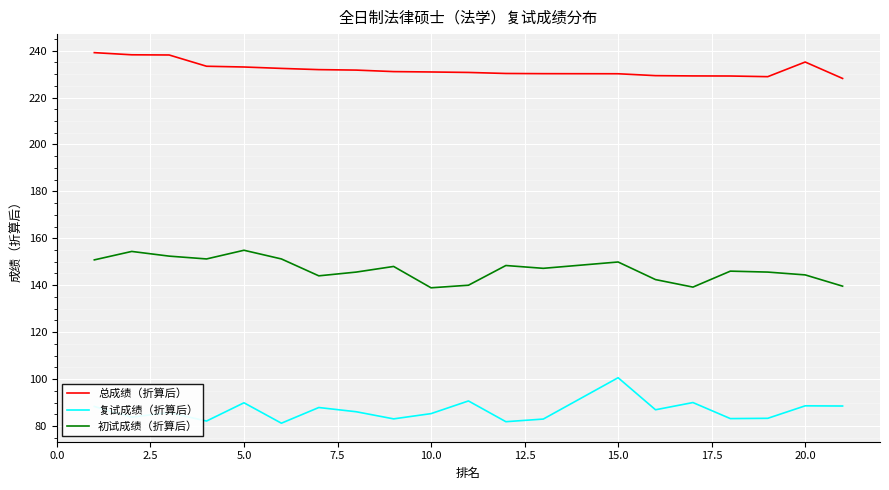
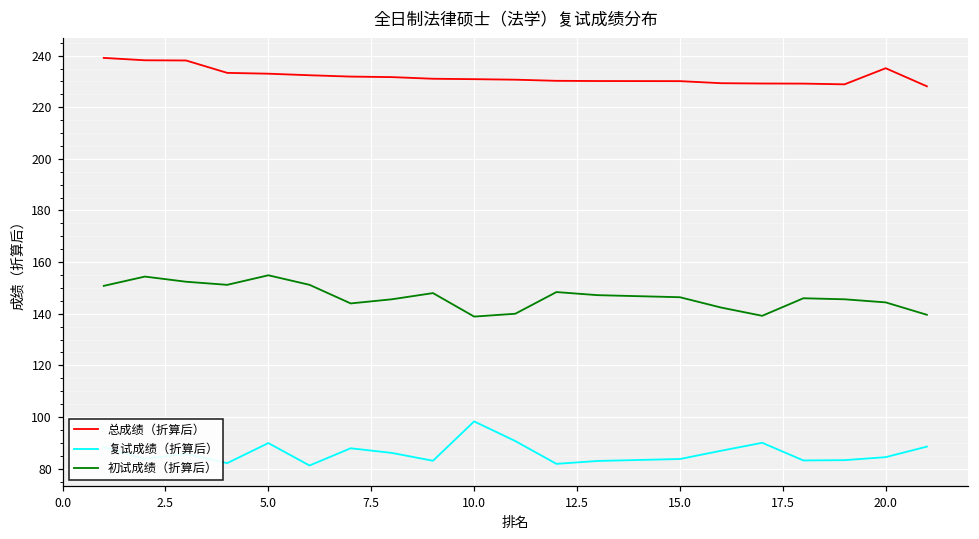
复试成绩（折算后）, 10.0: 85 -> 98
复试成绩（折算后）, 15.0: 101 -> 84
初试成绩（折算后）, 15.0: 150 -> 146
复试成绩（折算后）, 20.0: 89 -> 84
